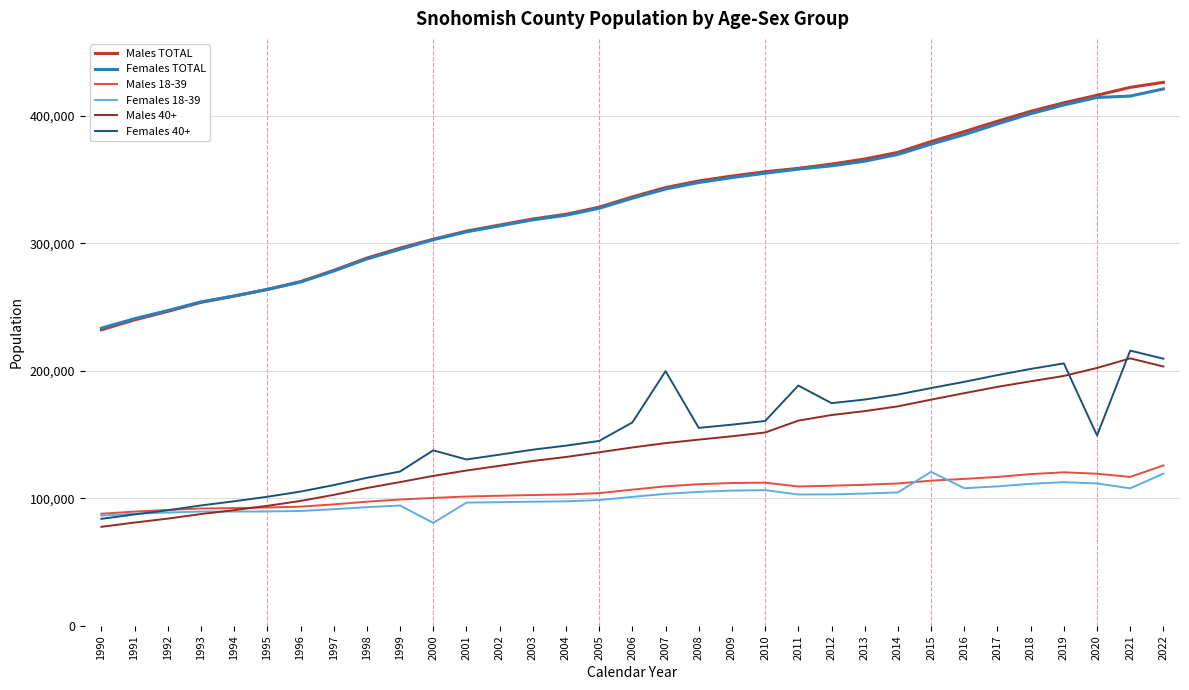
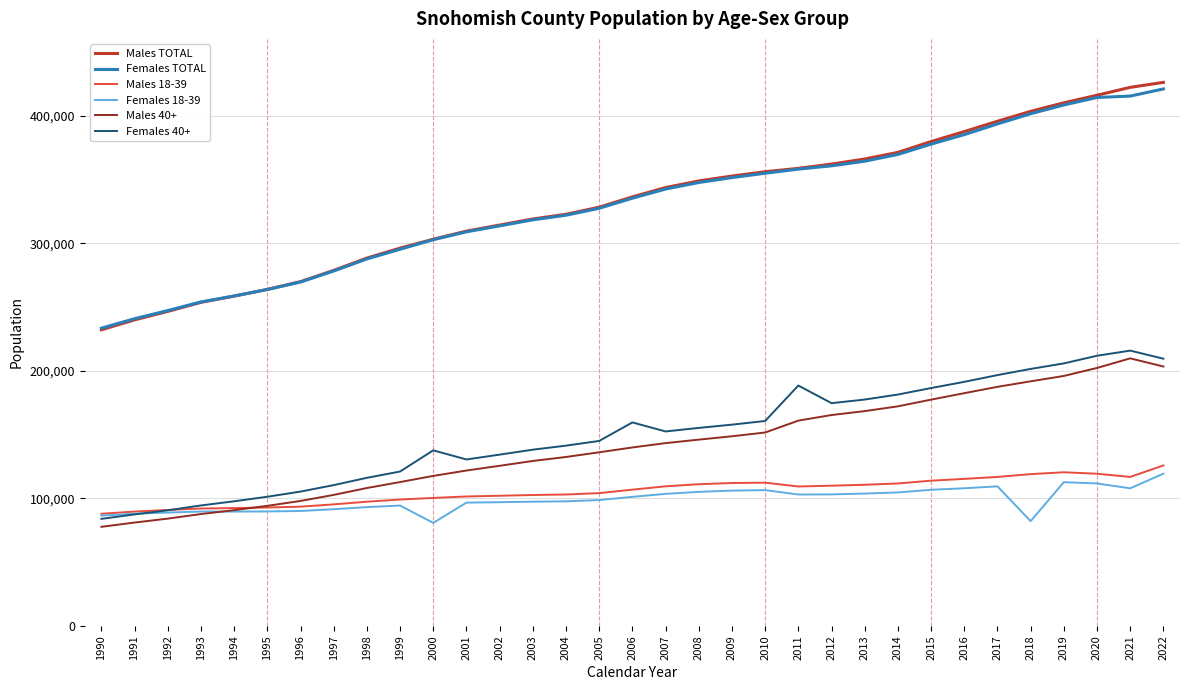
Females 40+, 2007: 200,000 -> 152,000
Females 18-39, 2015: 121,000 -> 107,000
Females 18-39, 2018: 111,000 -> 82,000
Females 40+, 2020: 149,000 -> 212,000
